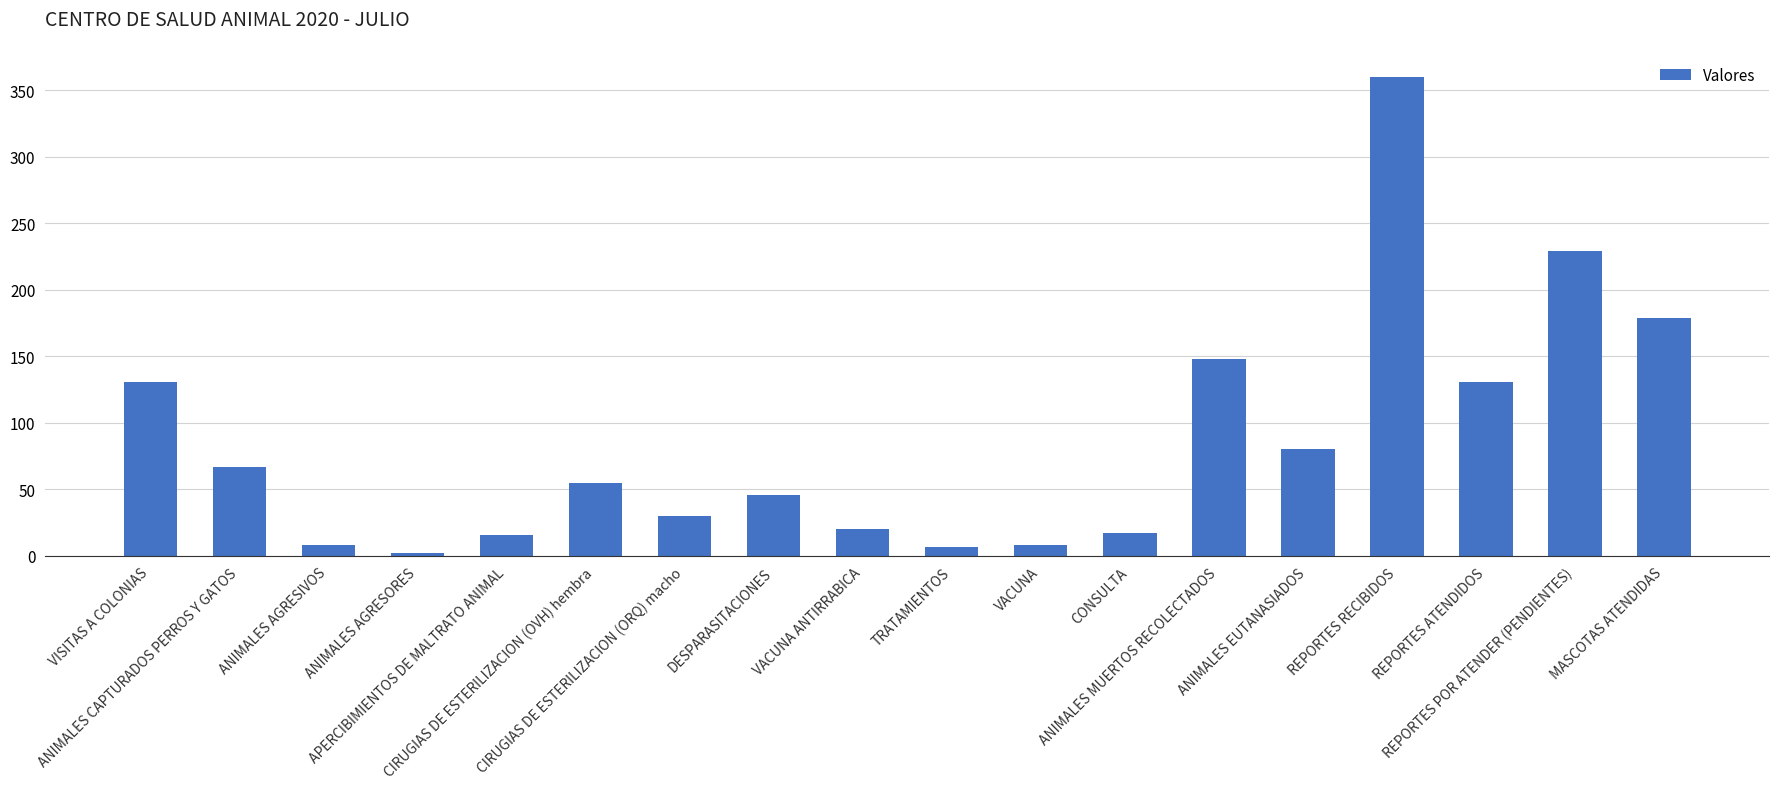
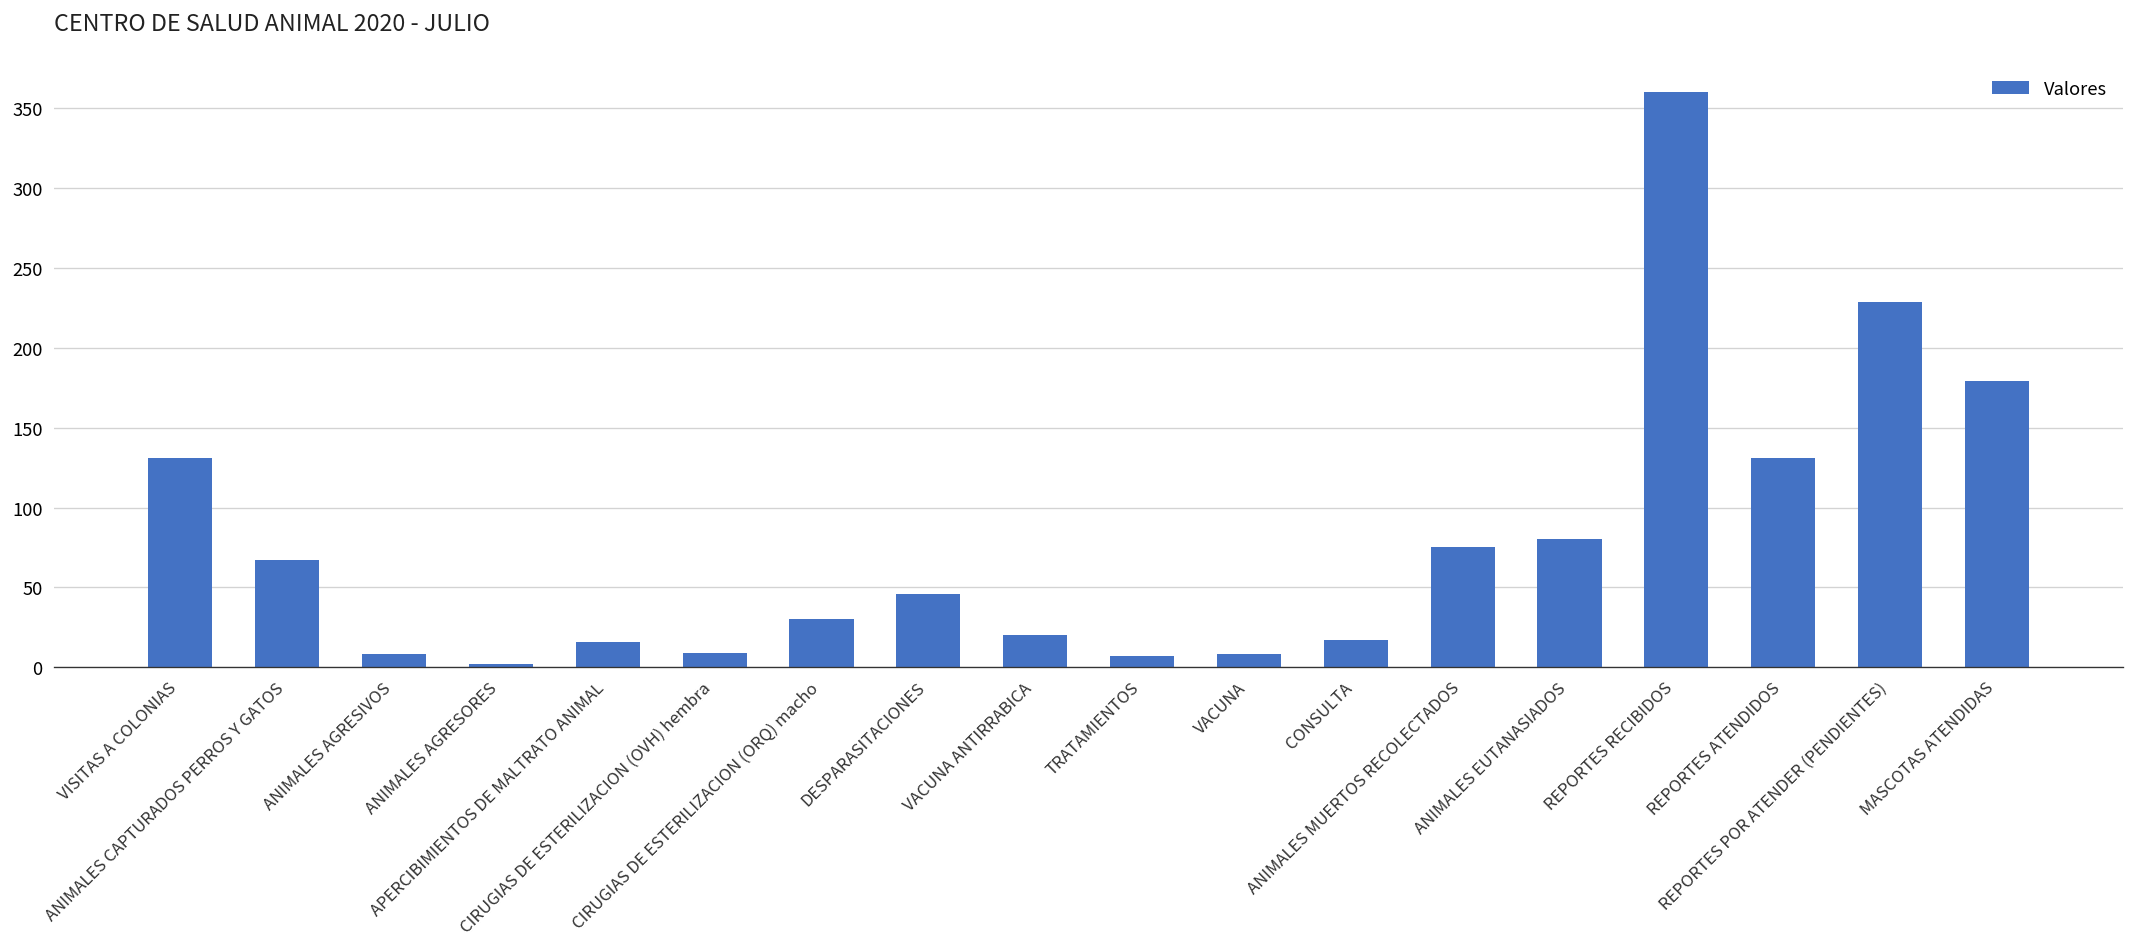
CIRUGIAS DE ESTERILIZACION (OVH) hembra: 55 -> 9
ANIMALES MUERTOS RECOLECTADOS: 148 -> 75
